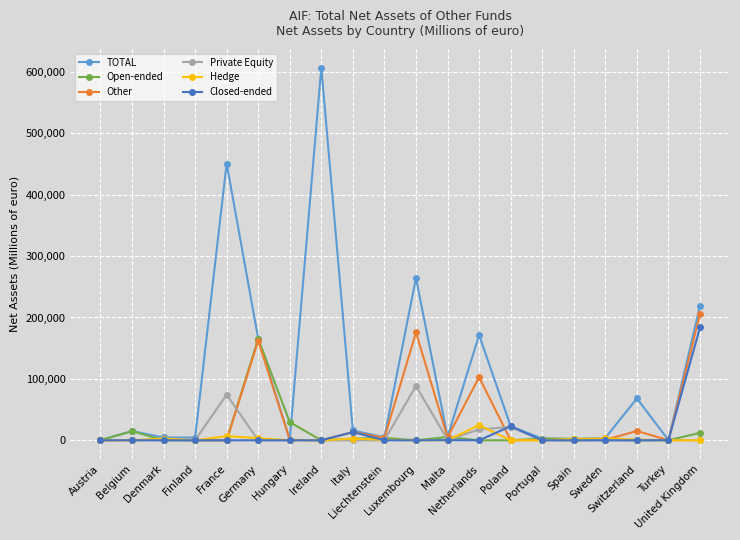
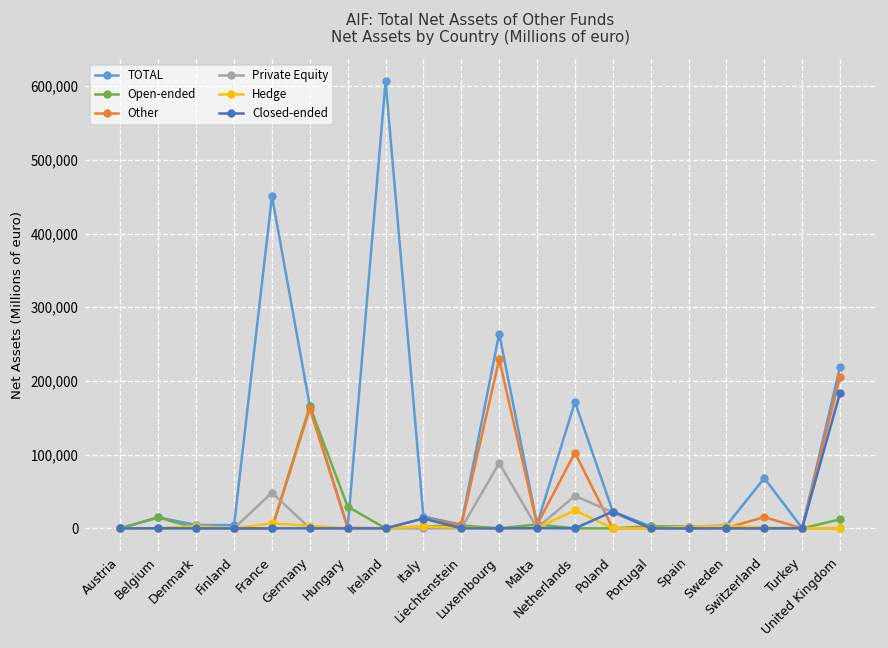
Private Equity, France: 70,000 -> 50,000
Other, Luxembourg: 180,000 -> 230,000
Private Equity, Netherlands: 20,000 -> 40,000
